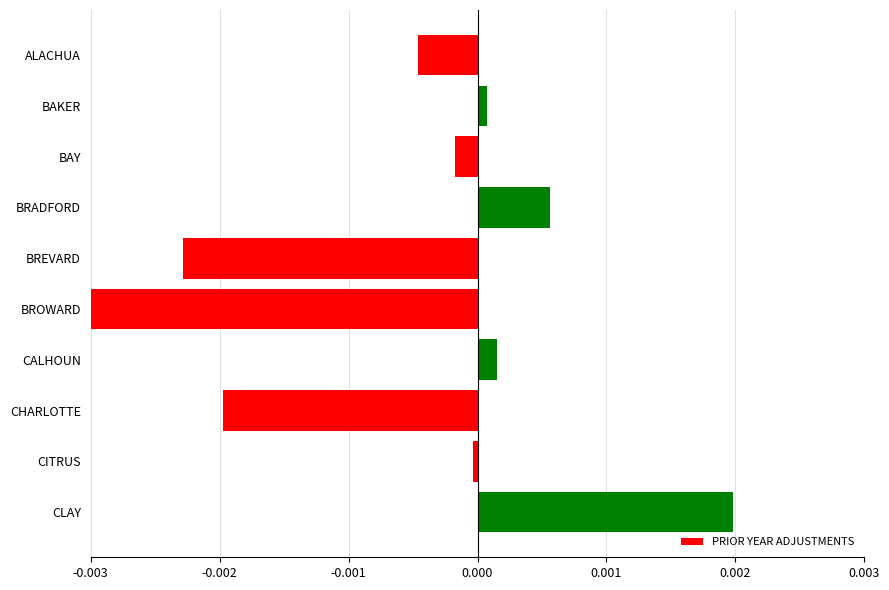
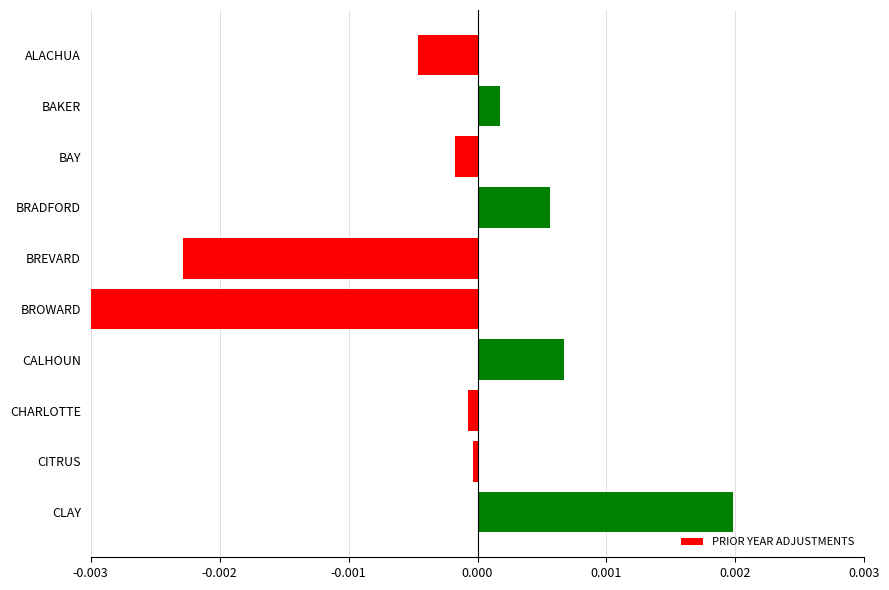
BAKER: 0.00007 -> 0.00017
CALHOUN: 0.00015 -> 0.00067
CHARLOTTE: -0.00198 -> -0.00008
